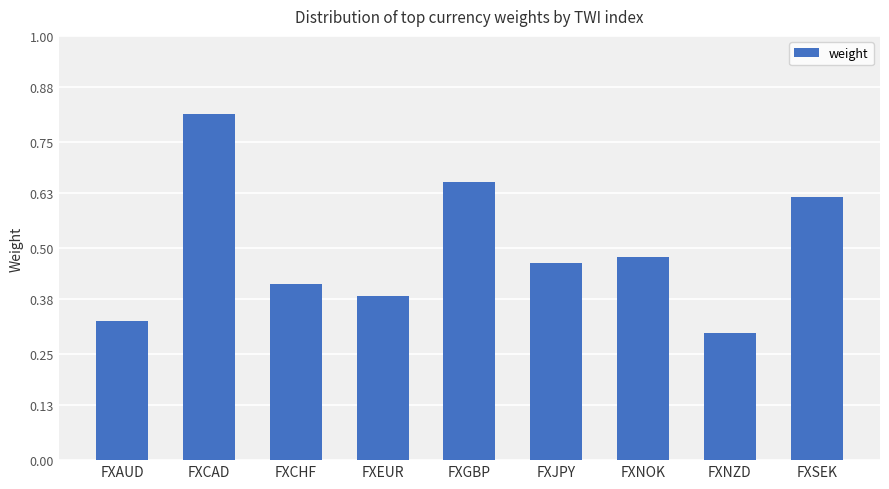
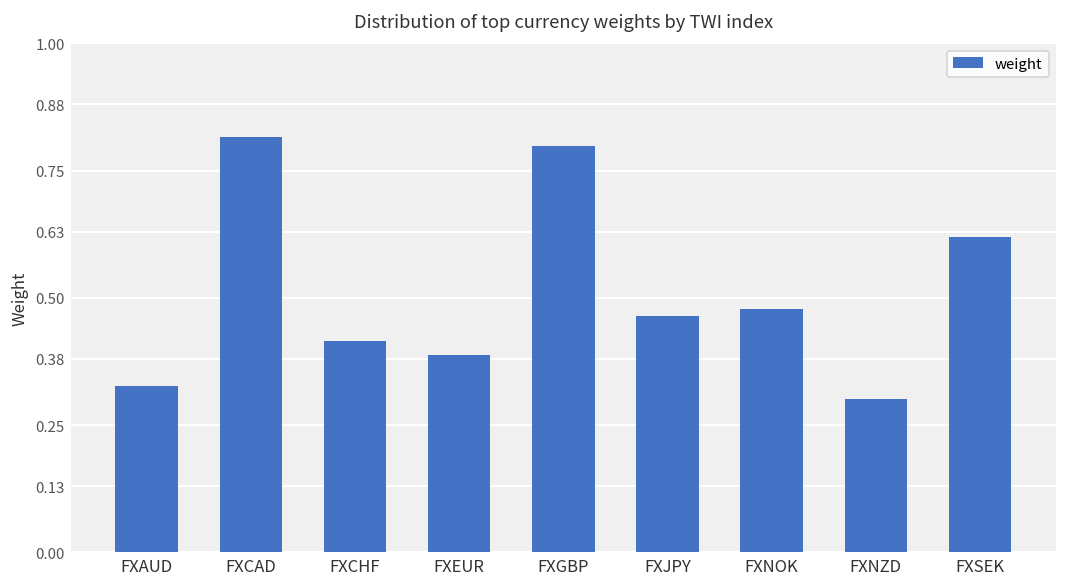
FXGBP: 0.66 -> 0.80
